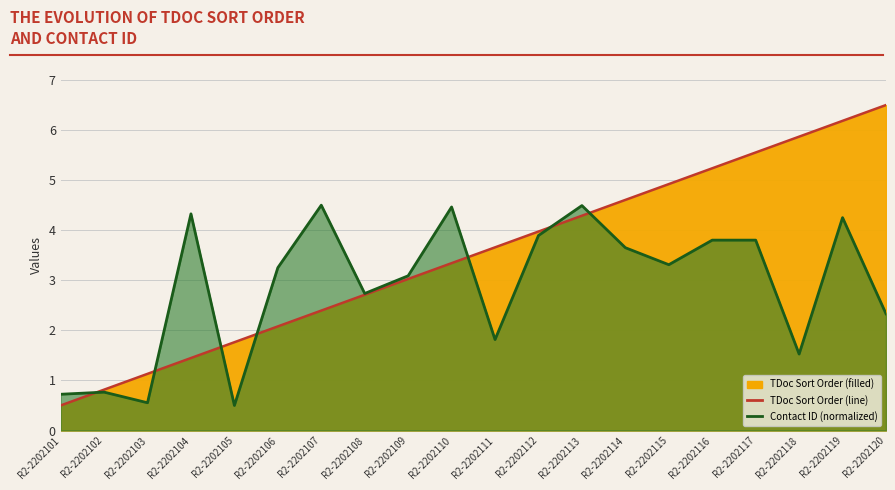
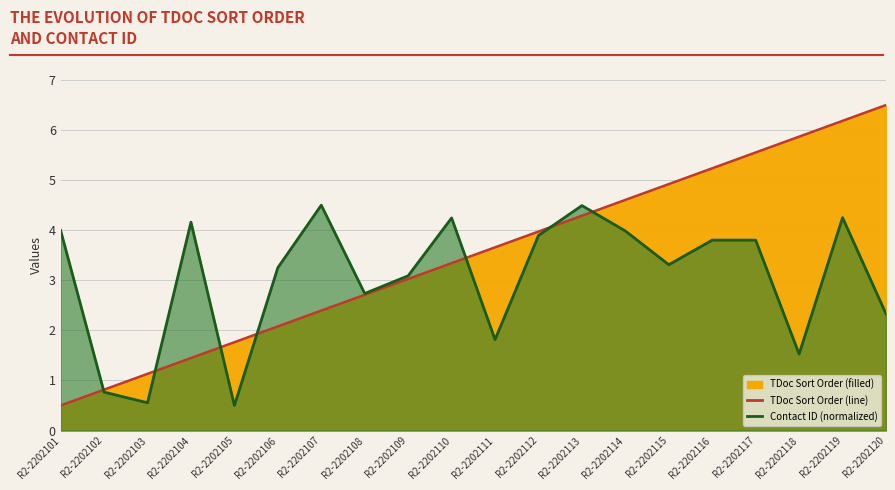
Contact ID (normalized), R2-2202101: 0.7 -> 4.0
Contact ID (normalized), R2-2202104: 4.3 -> 4.2
Contact ID (normalized), R2-2202110: 4.5 -> 4.2
Contact ID (normalized), R2-2202114: 3.7 -> 4.0
